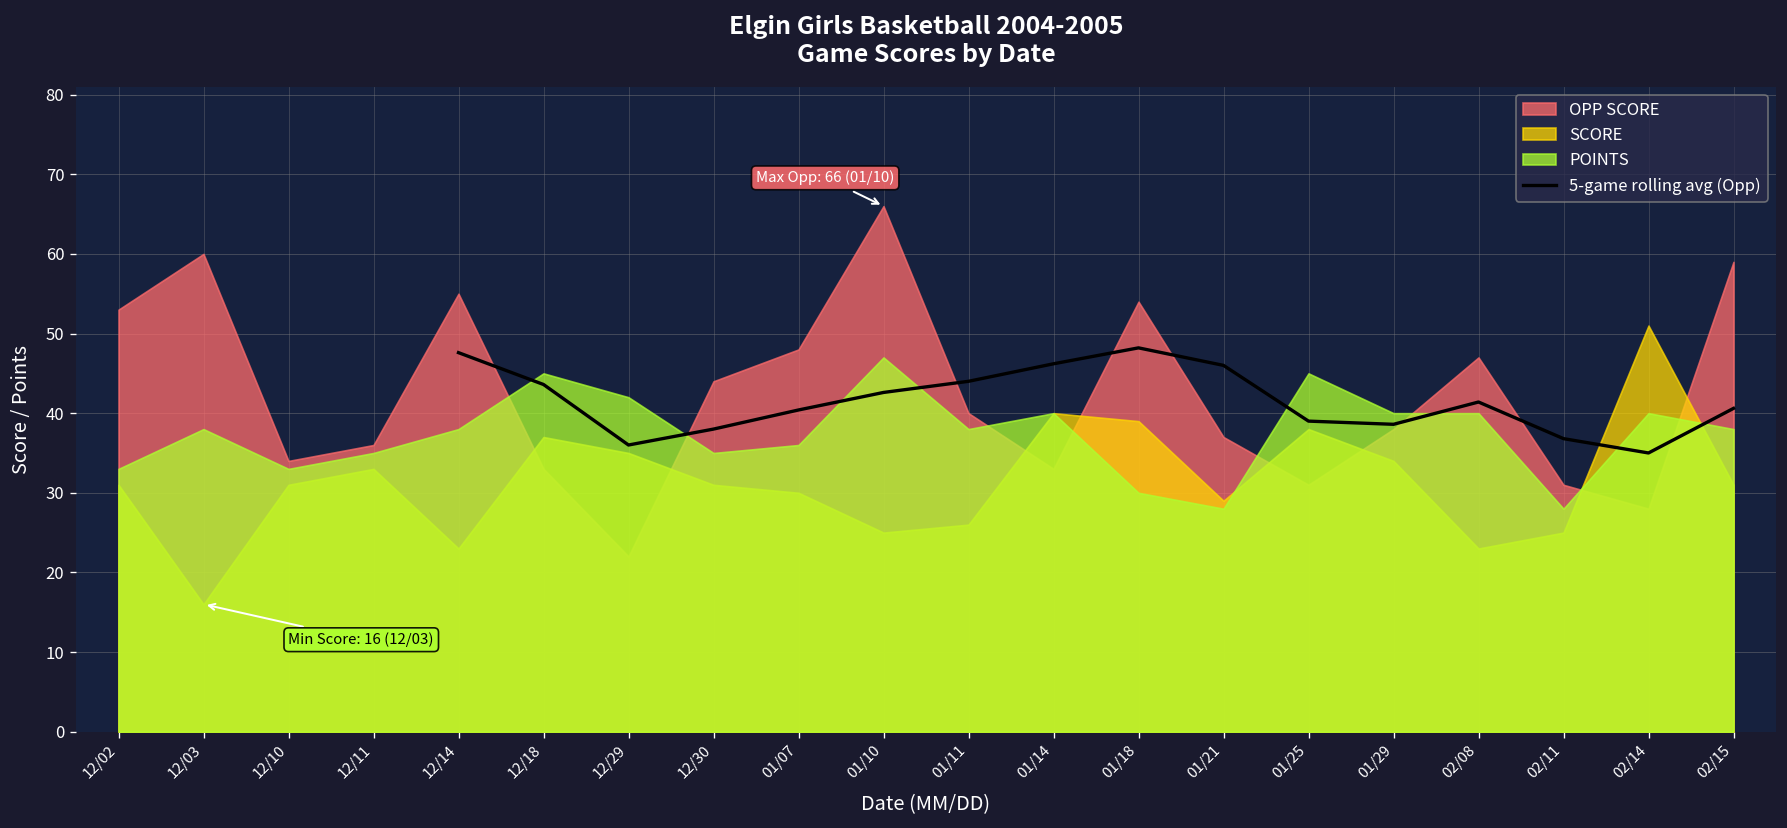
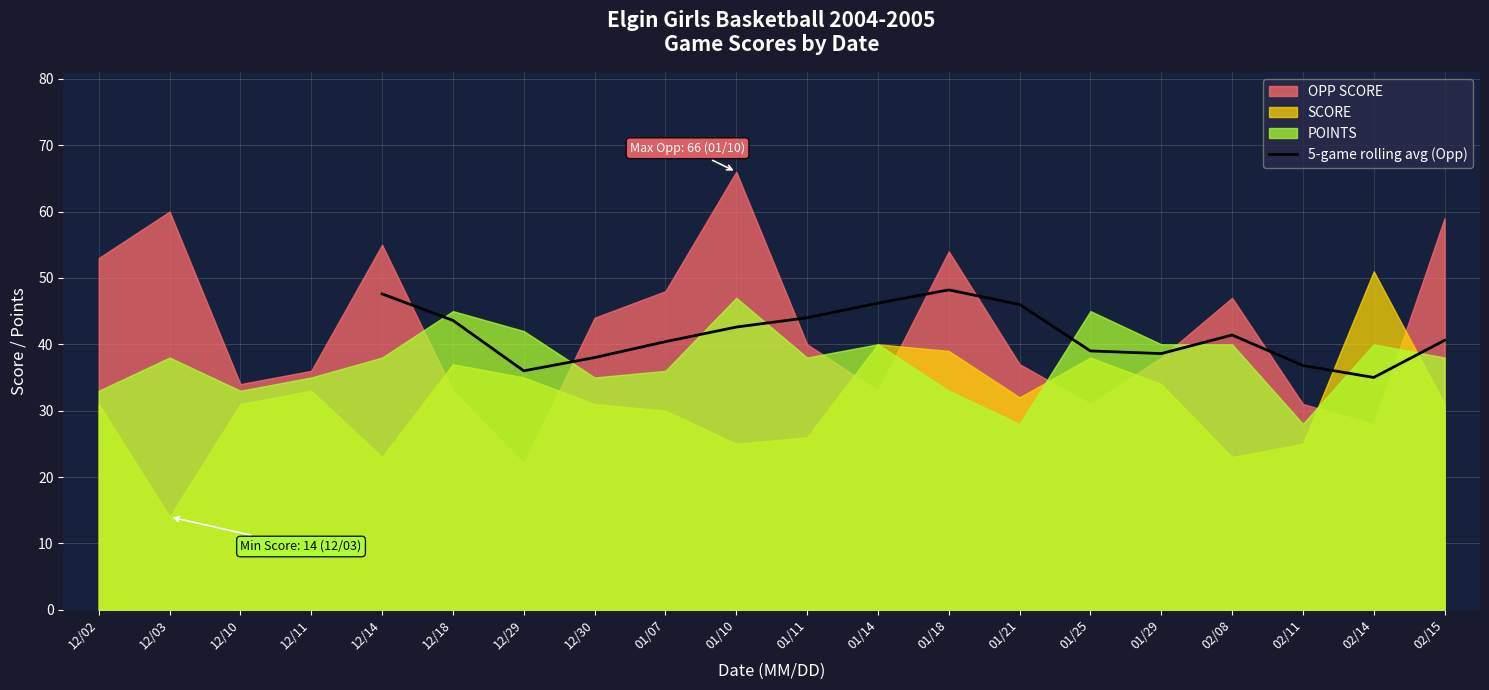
SCORE, 12/03: 16 -> 14
POINTS, 01/18: 30 -> 33
SCORE, 01/21: 29 -> 32
